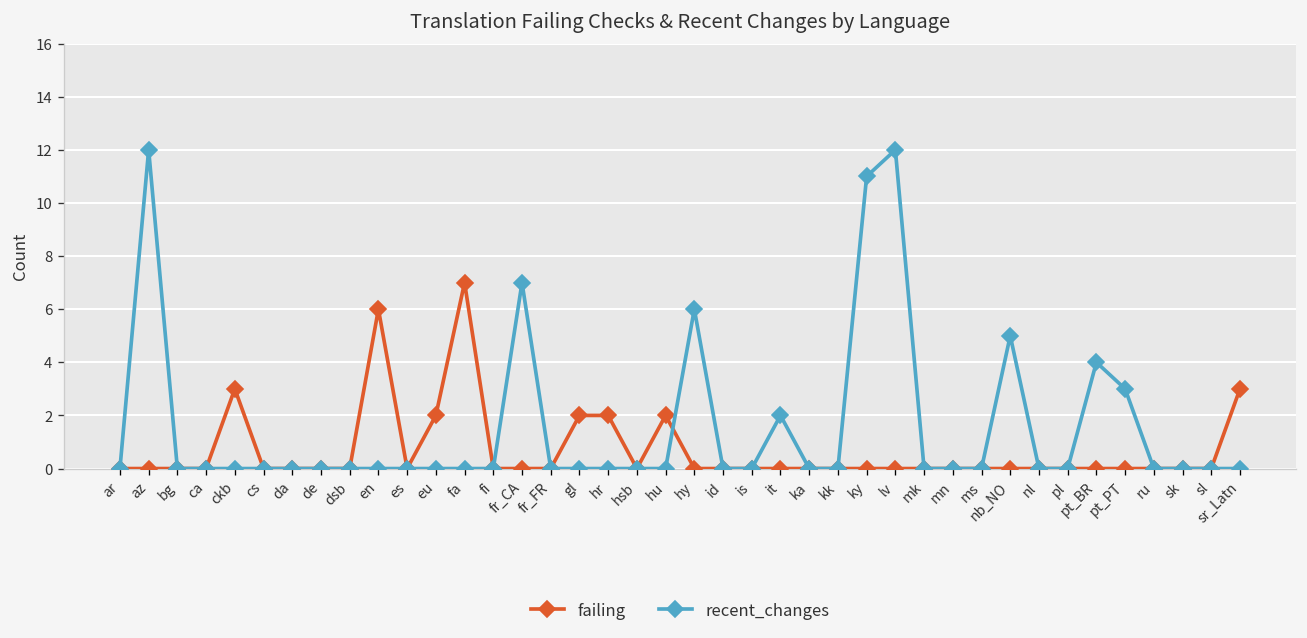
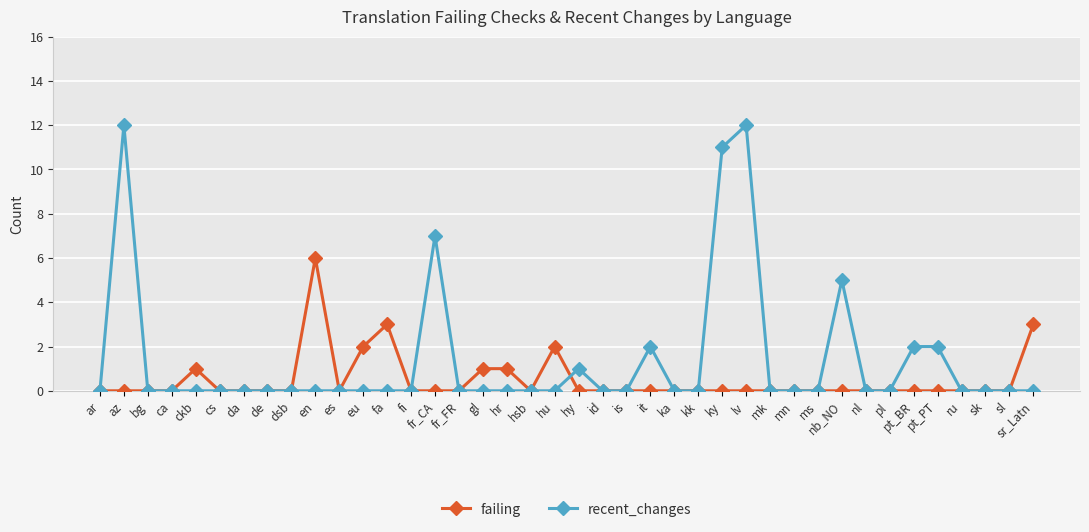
failing, ckb: 3 -> 1
failing, fa: 7 -> 3
failing, gl: 2 -> 1
failing, hr: 2 -> 1
recent_changes, hy: 6 -> 1
recent_changes, pt_BR: 4 -> 2
recent_changes, pt_PT: 3 -> 2
